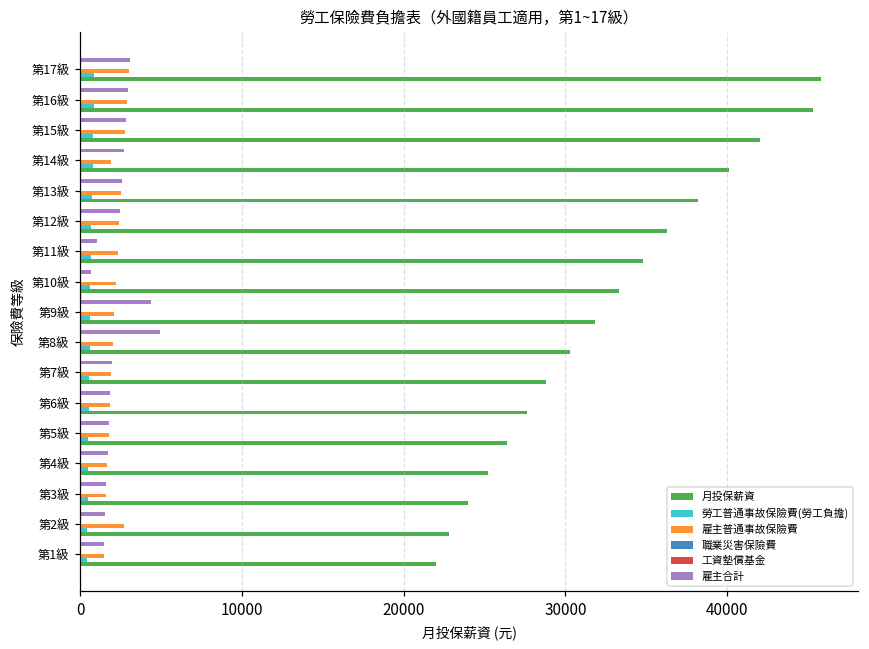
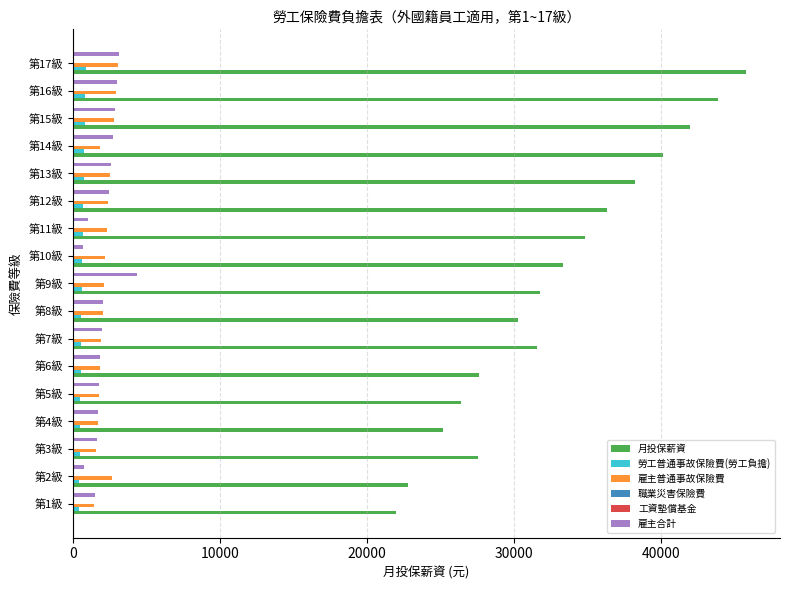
月投保薪資, 第16級: 45300 -> 43900
雇主合計, 第8級: 4900 -> 2100
月投保薪資, 第7級: 28800 -> 31500
月投保薪資, 第3級: 24000 -> 27500
雇主合計, 第2級: 1500 -> 700
